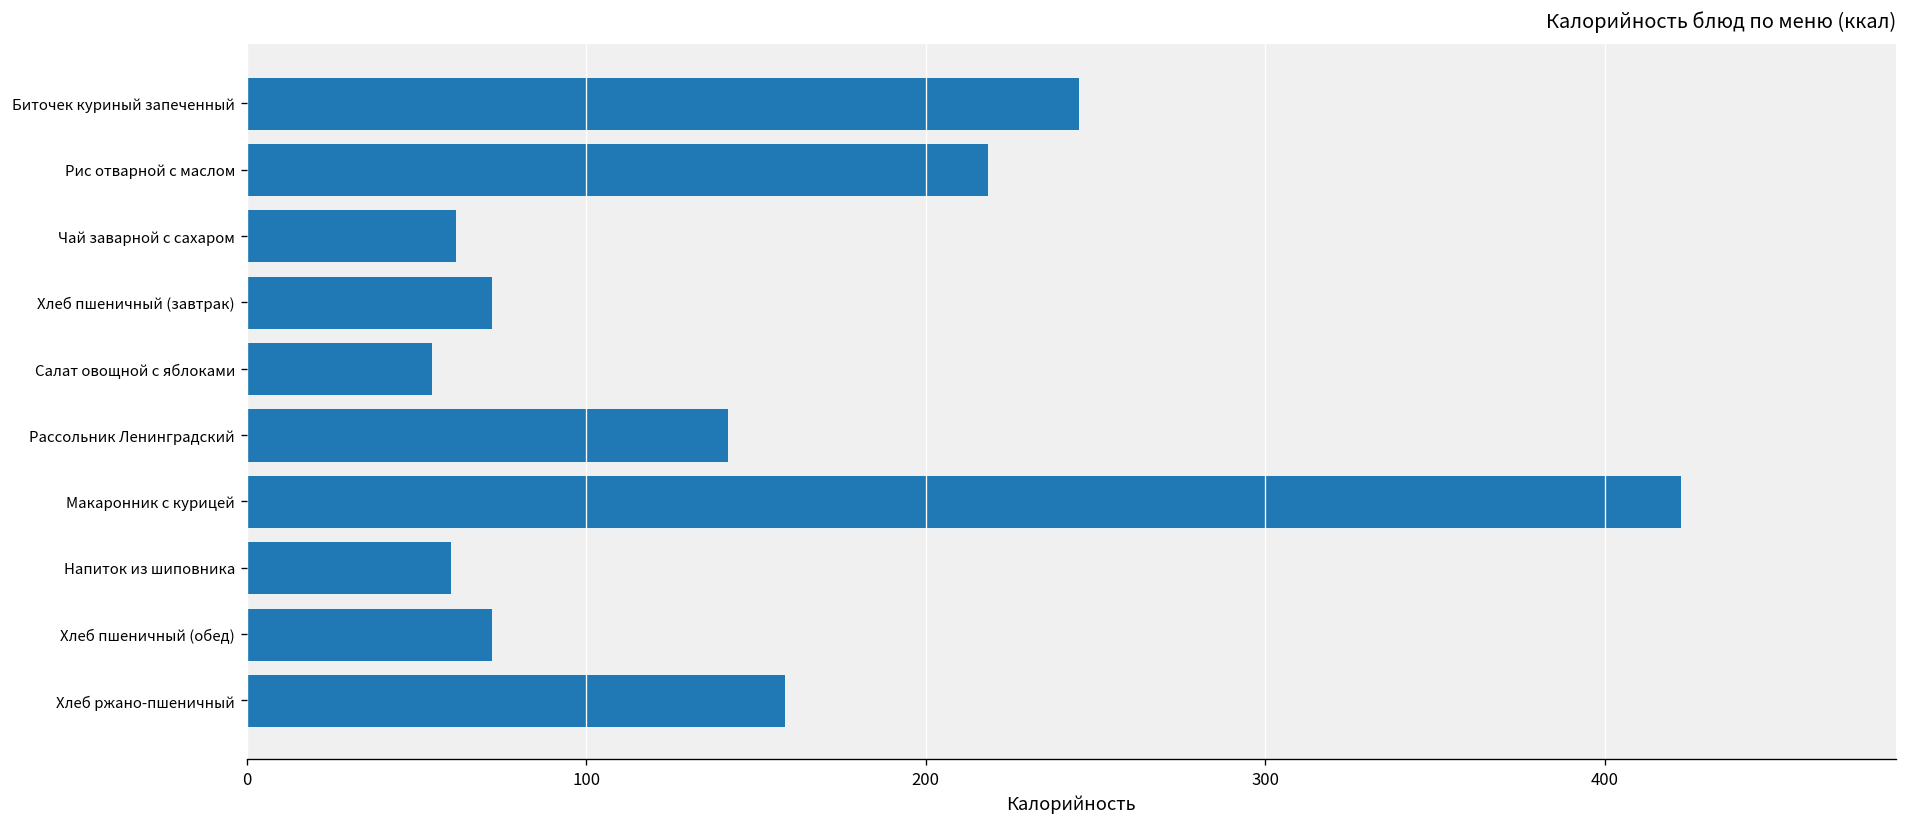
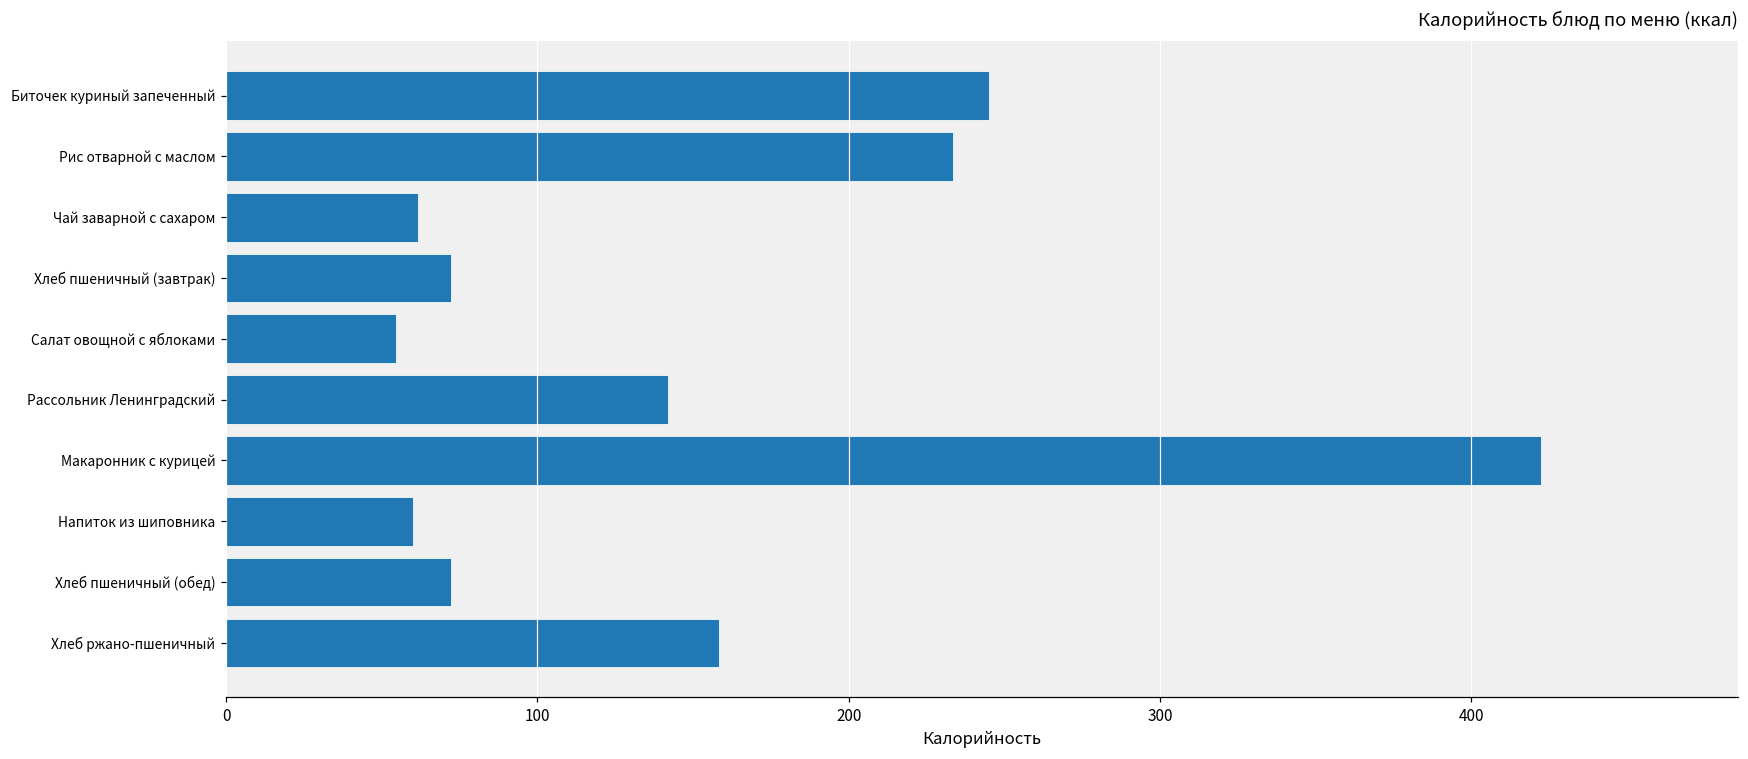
Рис отварной с маслом: 218 -> 234
